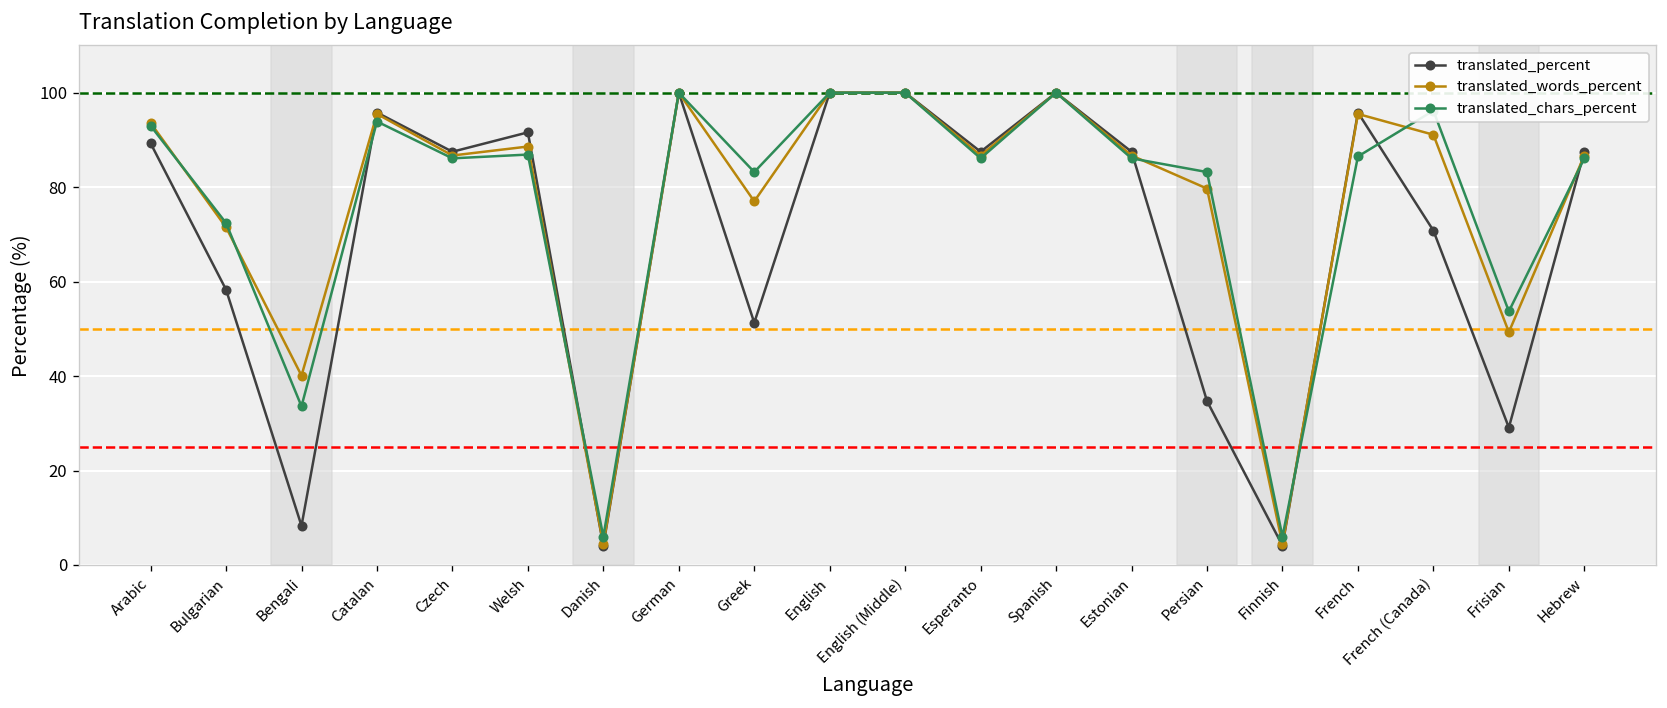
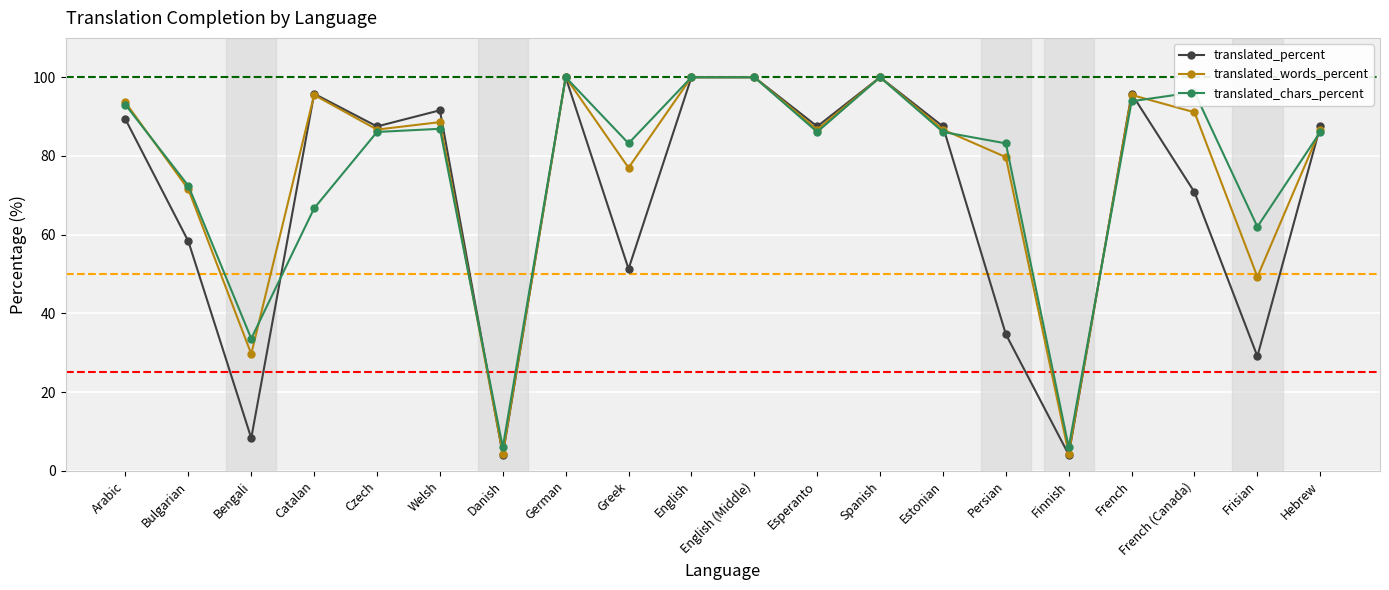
translated_words_percent, Bengali: 40 -> 30
translated_chars_percent, Catalan: 94 -> 67
translated_chars_percent, French: 87 -> 94
translated_chars_percent, Frisian: 54 -> 62
